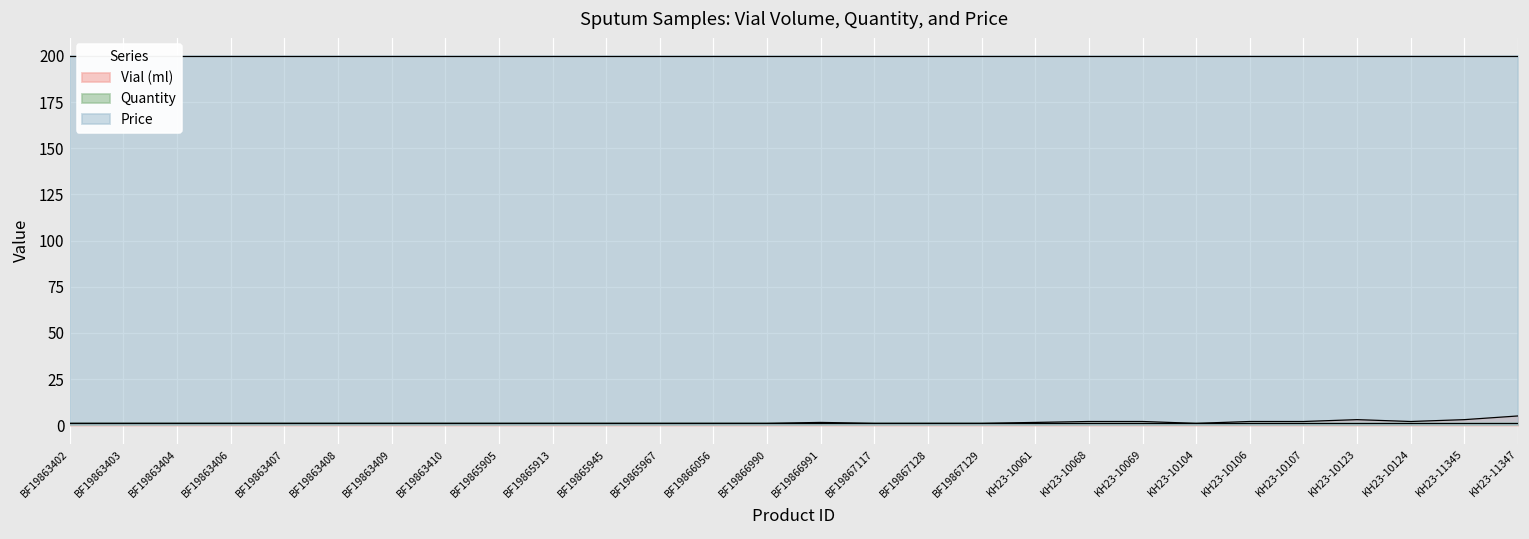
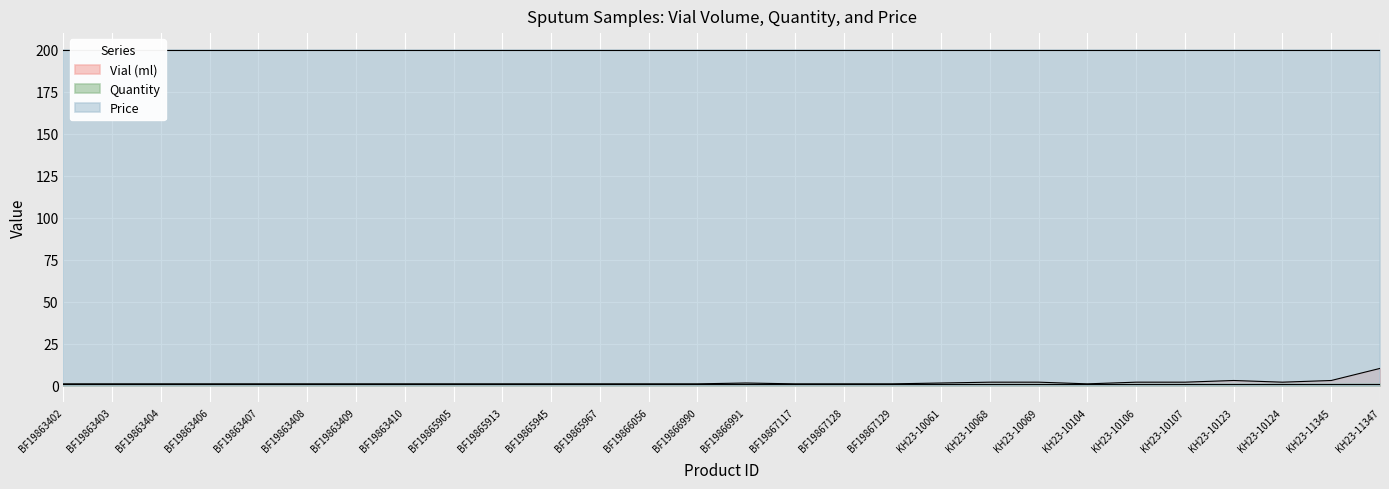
Vial (ml), KH23-11347: 5 -> 10
